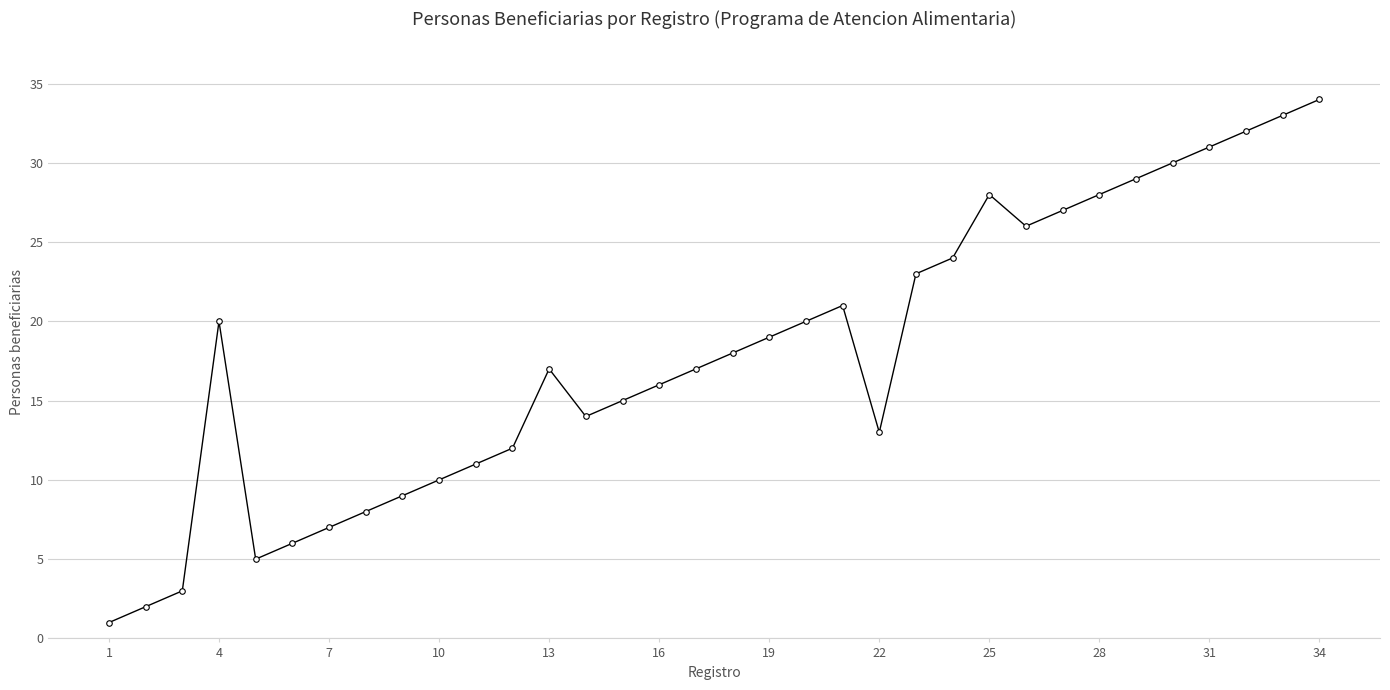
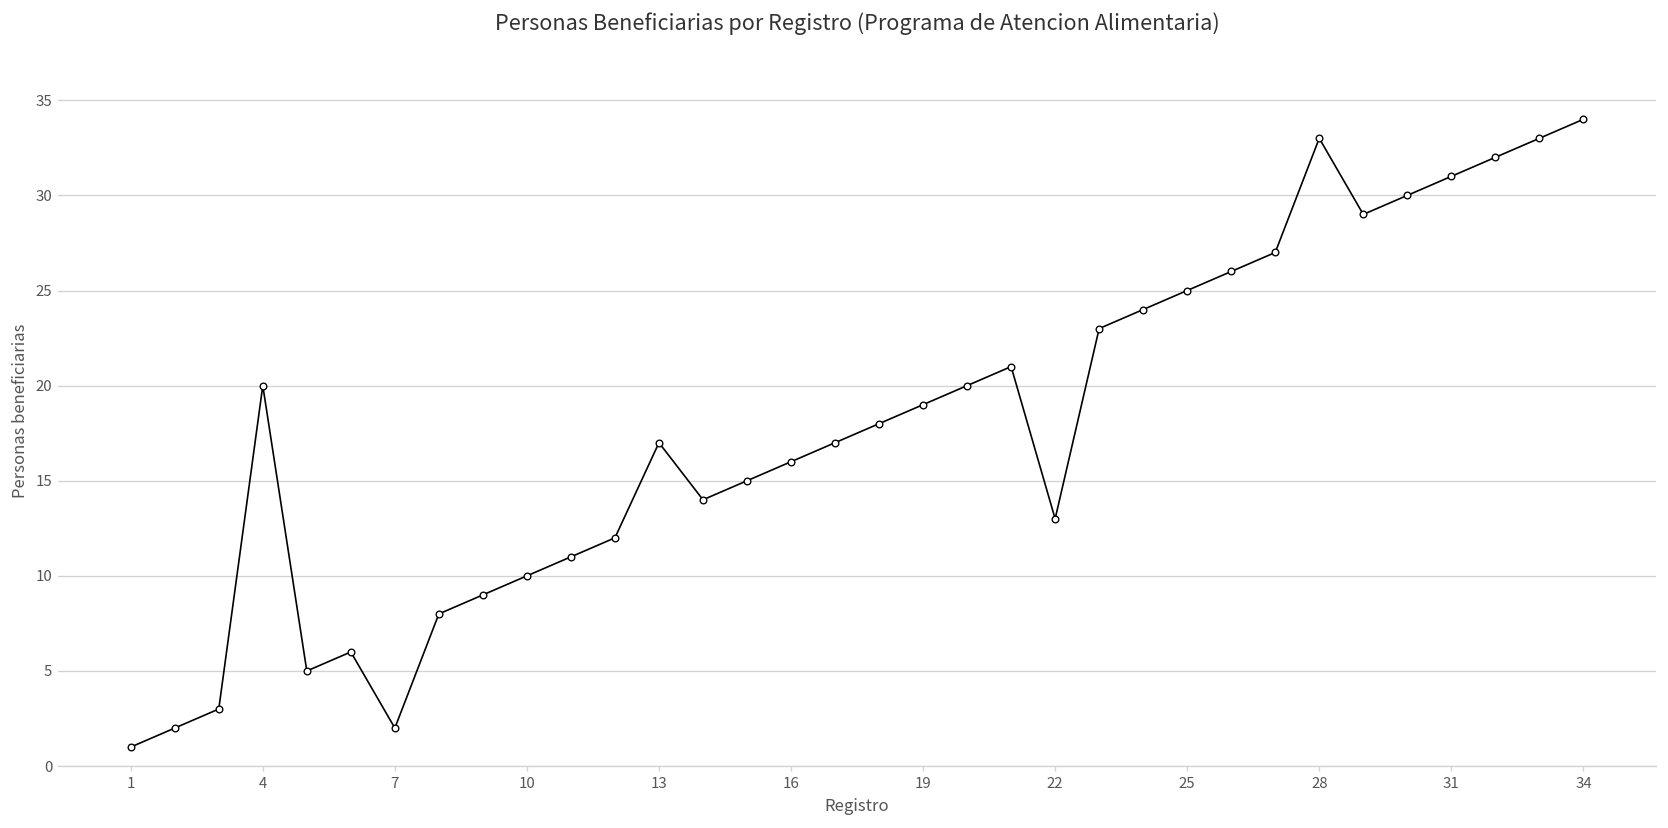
7: 7 -> 2
25: 28 -> 25
28: 28 -> 33
